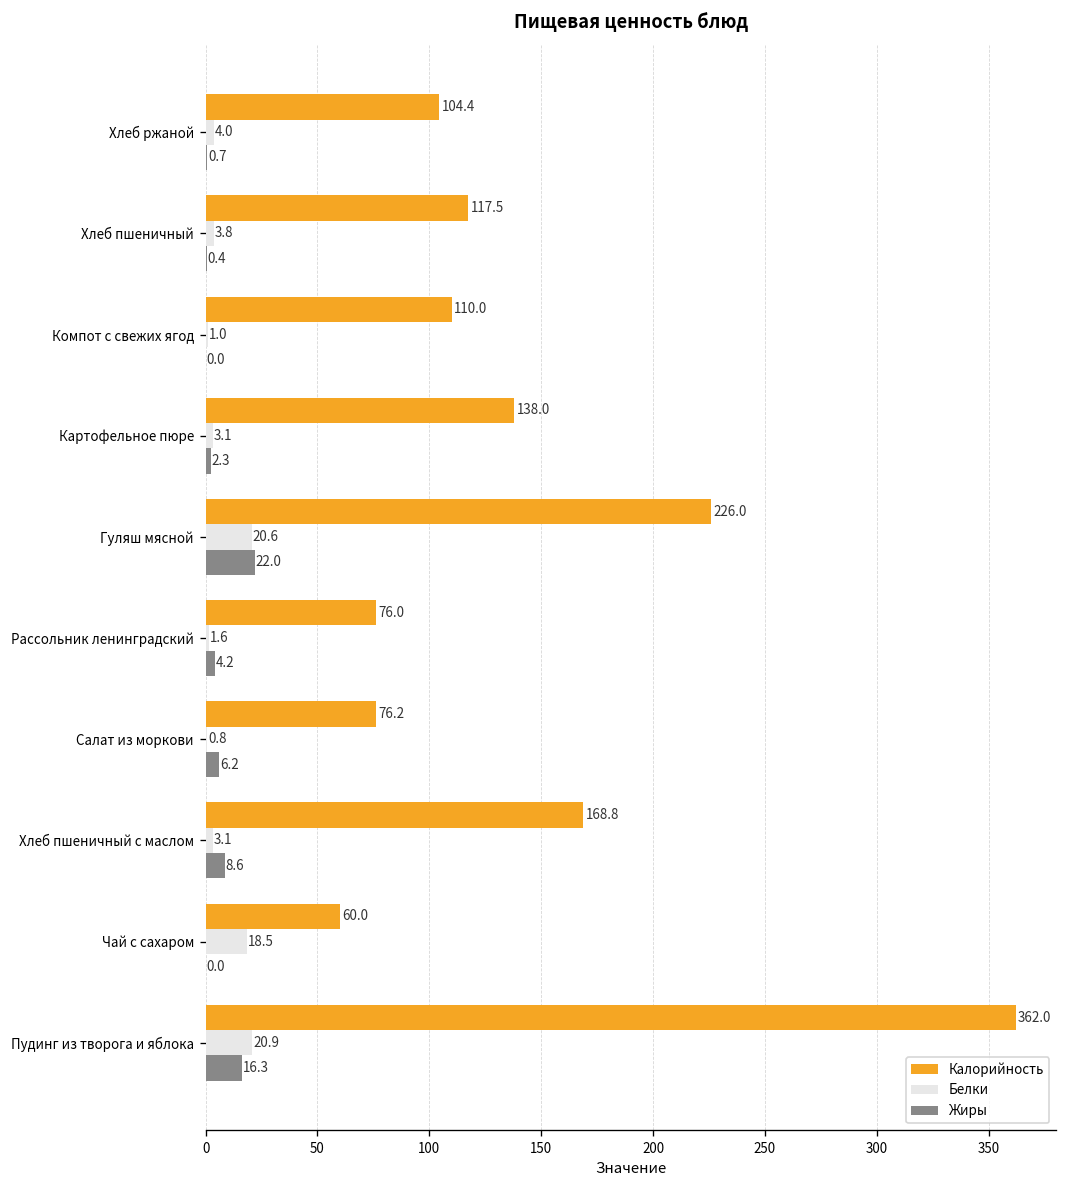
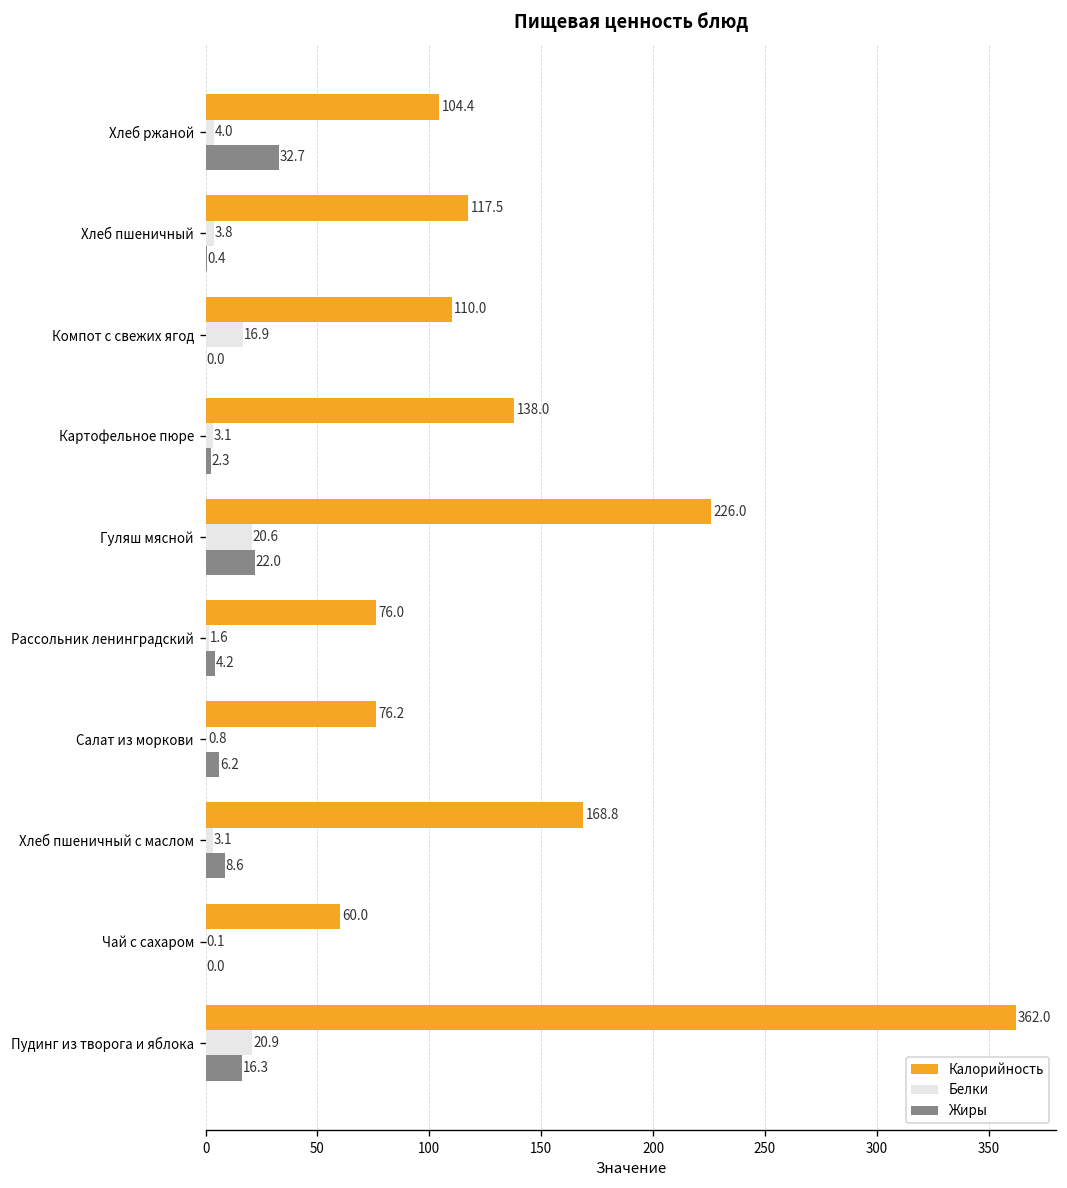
Жиры, Хлеб ржаной: 0.7 -> 32.7
Белки, Компот с свежих ягод: 1.0 -> 16.9
Белки, Чай с сахаром: 18.5 -> 0.1
